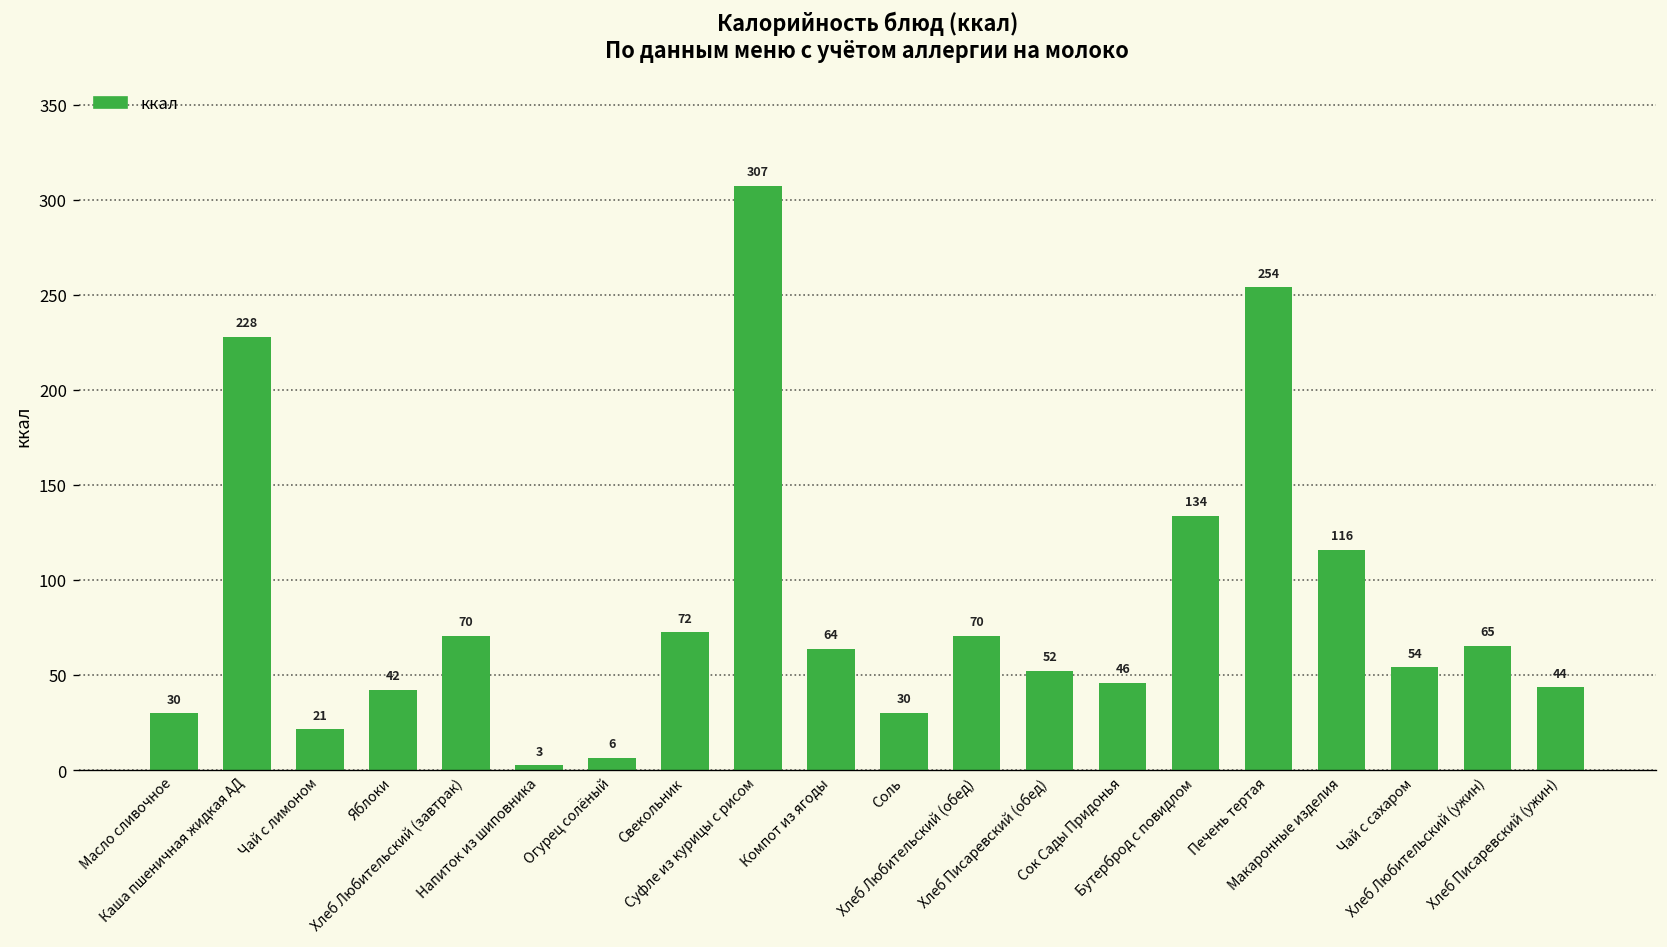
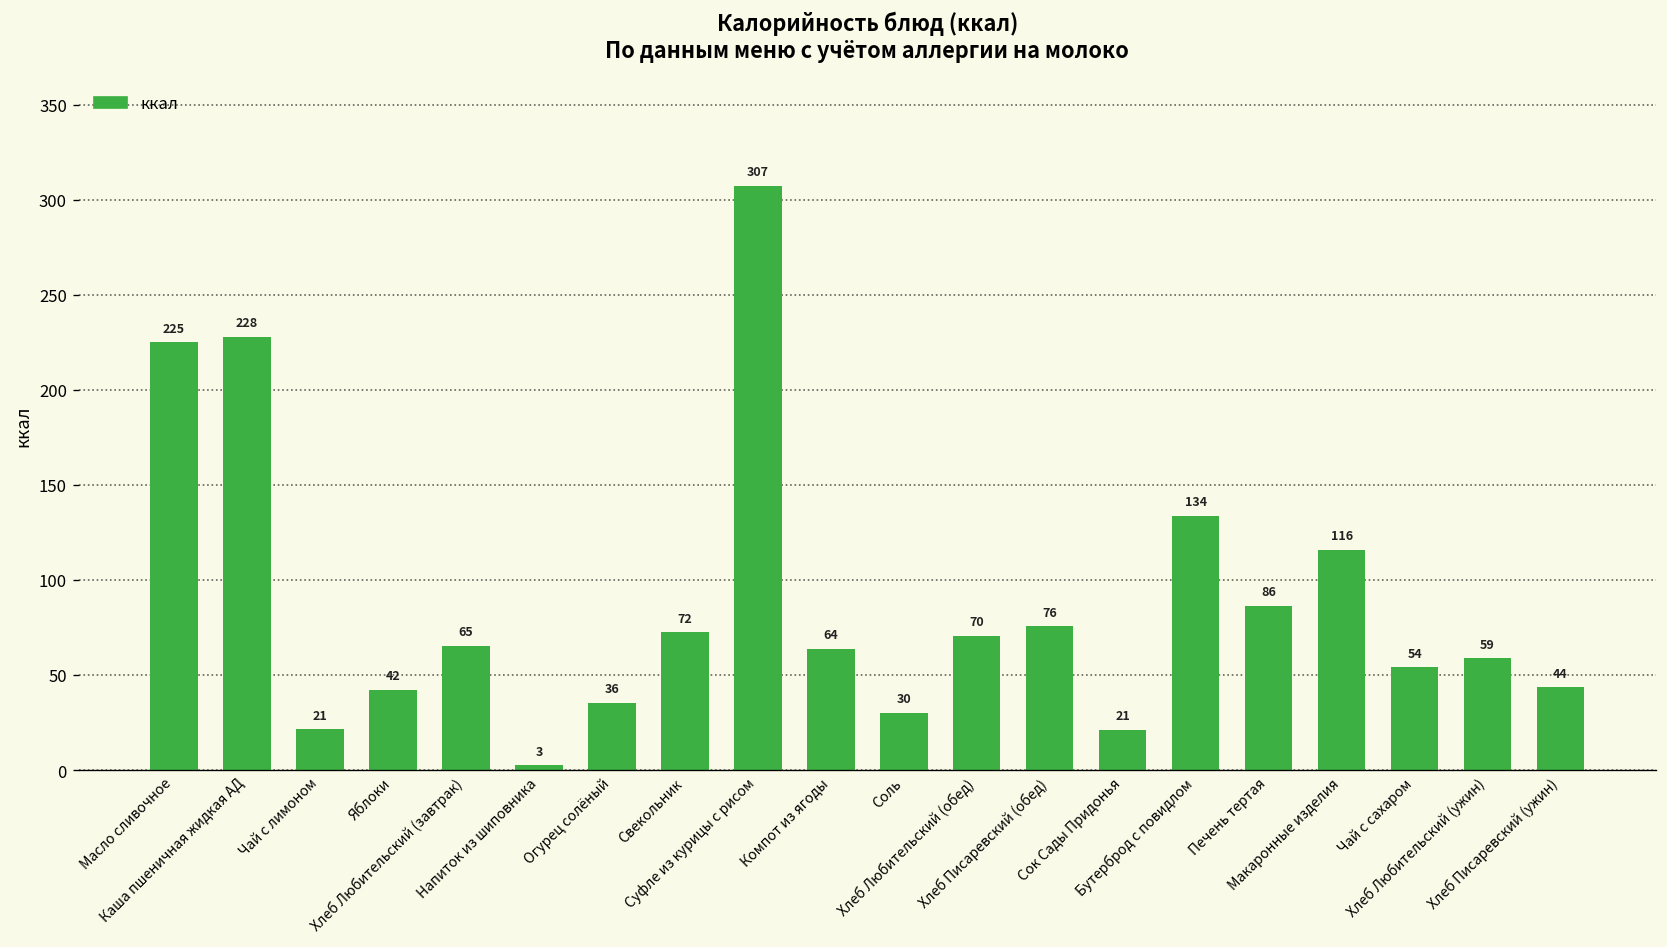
Масло сливочное: 30 -> 225
Хлеб Любительский (завтрак): 70 -> 65
Огурец солёный: 6 -> 36
Хлеб Писаревский (обед): 52 -> 76
Сок Сады Придонья: 46 -> 21
Печень тертая: 254 -> 86
Хлеб Любительский (ужин): 65 -> 59
